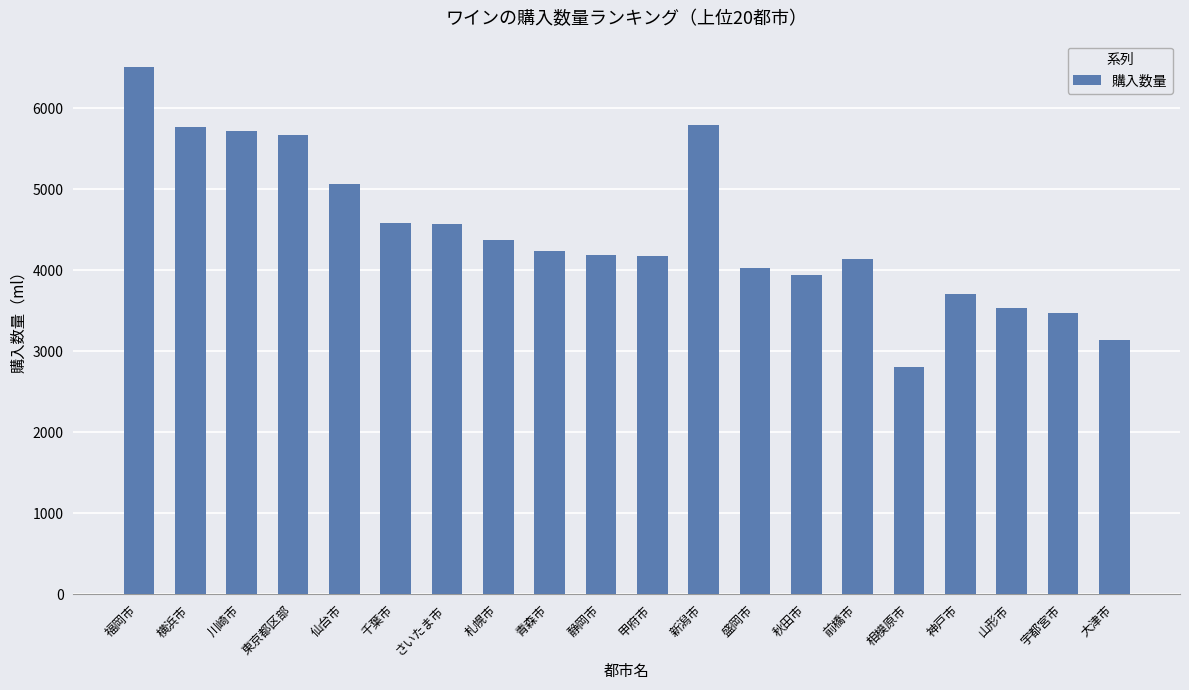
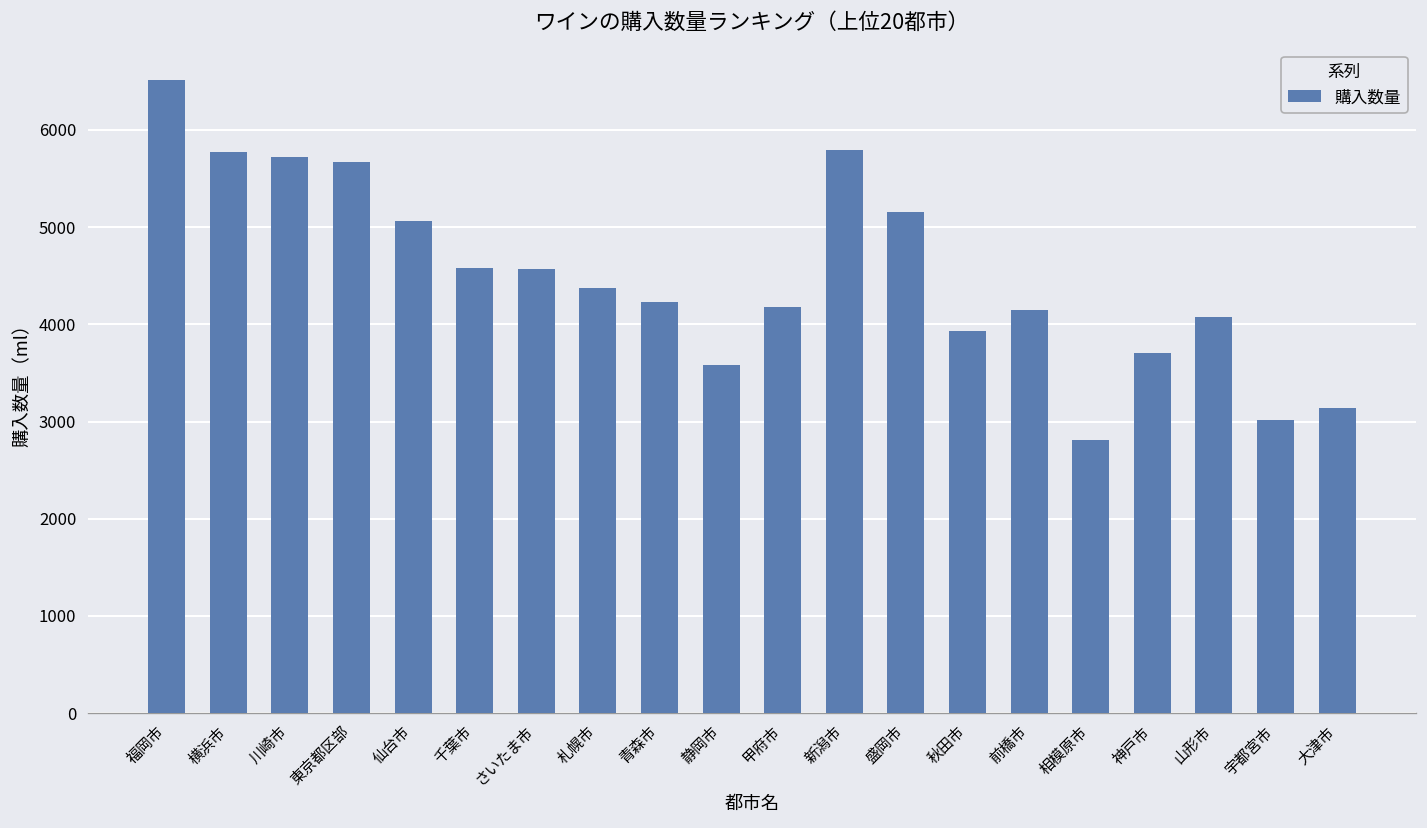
静岡市: 4200 -> 3600
盛岡市: 4000 -> 5200
山形市: 3500 -> 4100
宇都宮市: 3500 -> 3000
